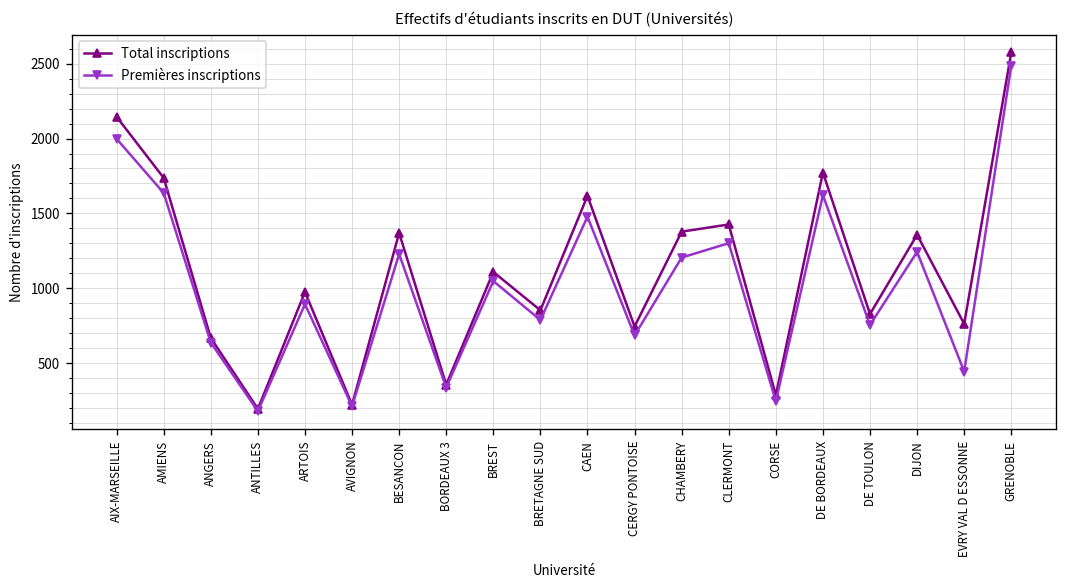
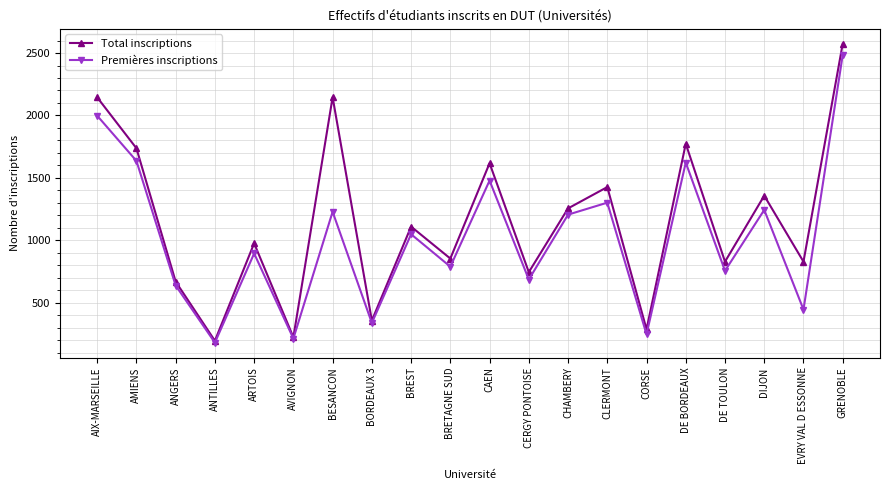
Total inscriptions, BESANCON: 1370 -> 2150
Total inscriptions, CHAMBERY: 1380 -> 1260
Total inscriptions, EVRY VAL D ESSONNE: 760 -> 830
